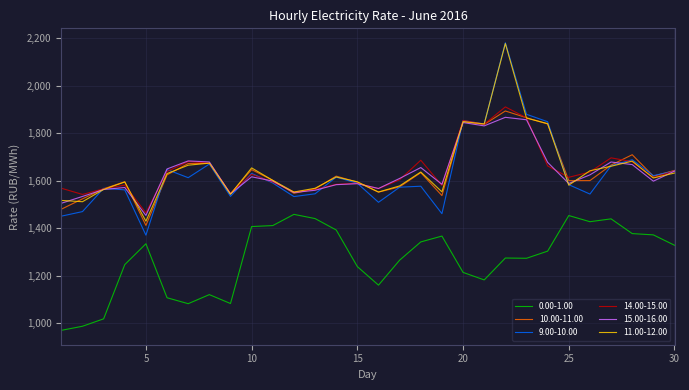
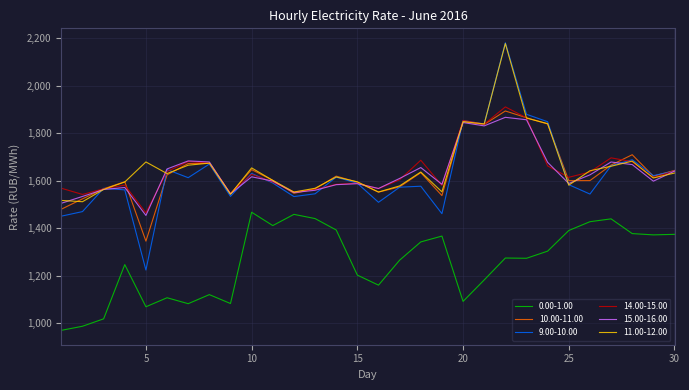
0.00-1.00, 5: 1,330 -> 1,070
10.00-11.00, 5: 1,410 -> 1,350
9.00-10.00, 5: 1,370 -> 1,220
11.00-12.00, 5: 1,430 -> 1,680
0.00-1.00, 10: 1,410 -> 1,470
0.00-1.00, 15: 1,240 -> 1,200
0.00-1.00, 20: 1,210 -> 1,090
0.00-1.00, 25: 1,450 -> 1,390
0.00-1.00, 30: 1,330 -> 1,370
